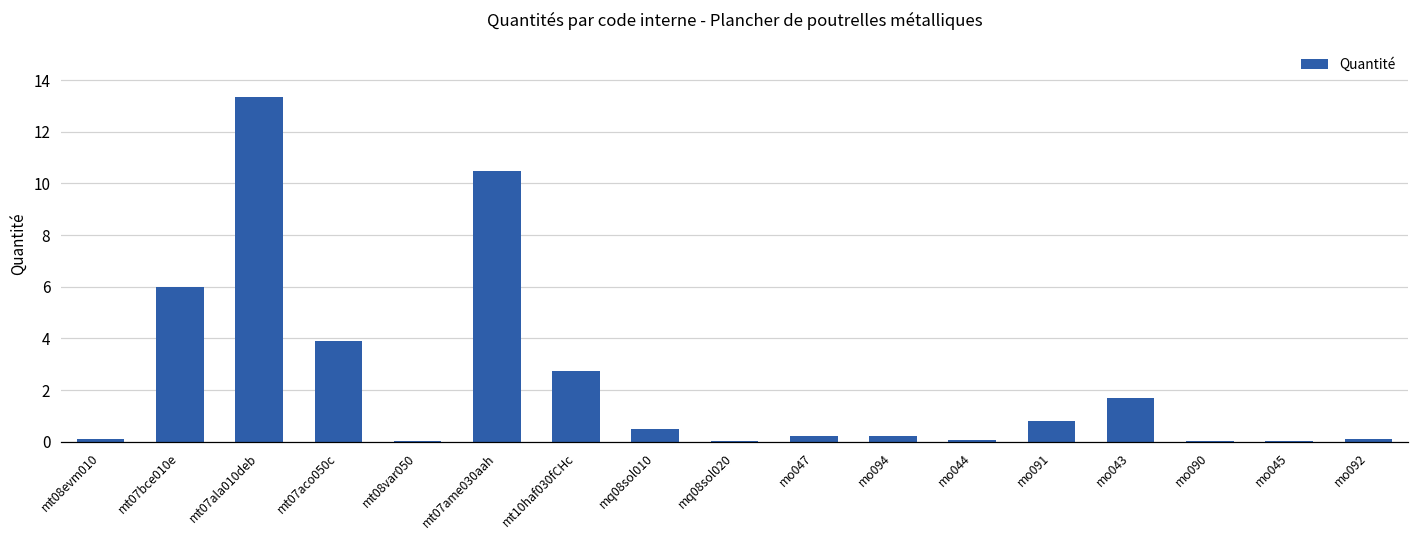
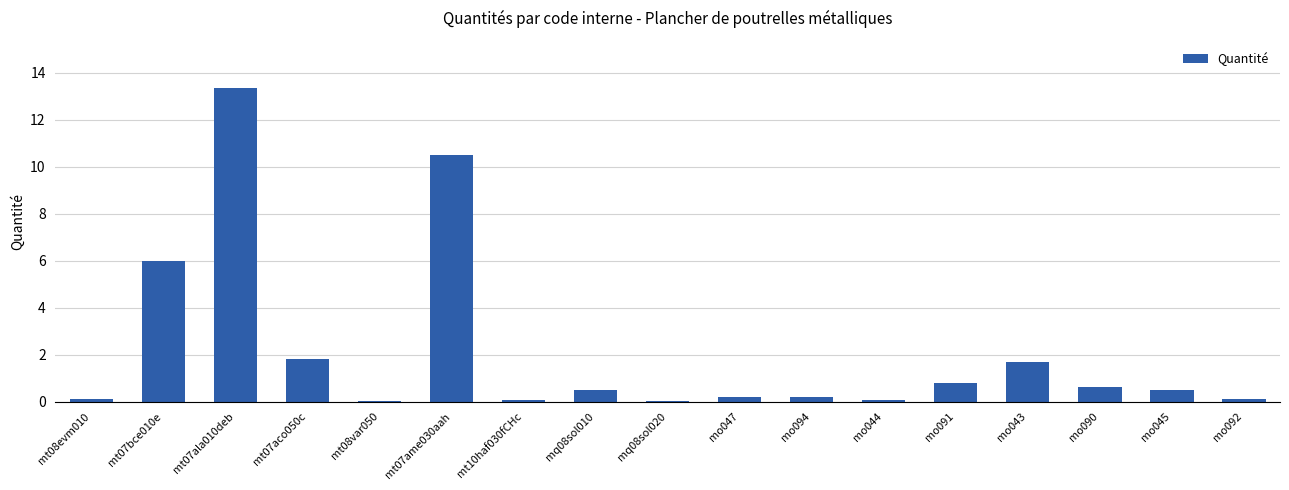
mt07aco050c: 3.9 -> 1.8
mt10haf030fCHc: 2.8 -> 0.1
mo090: 0.0 -> 0.6
mo045: 0.0 -> 0.5
